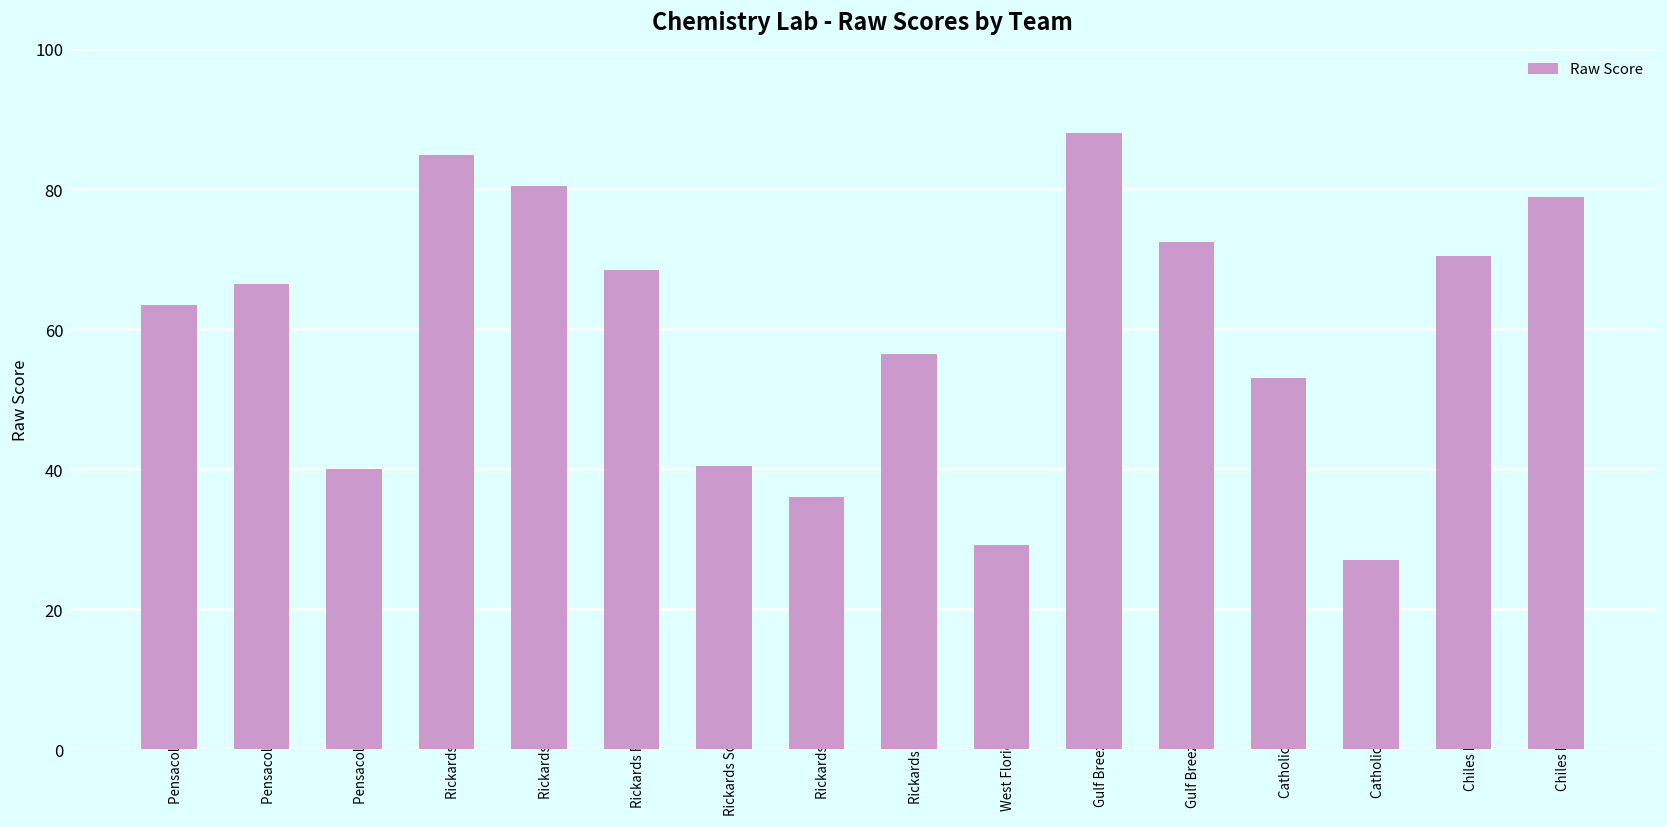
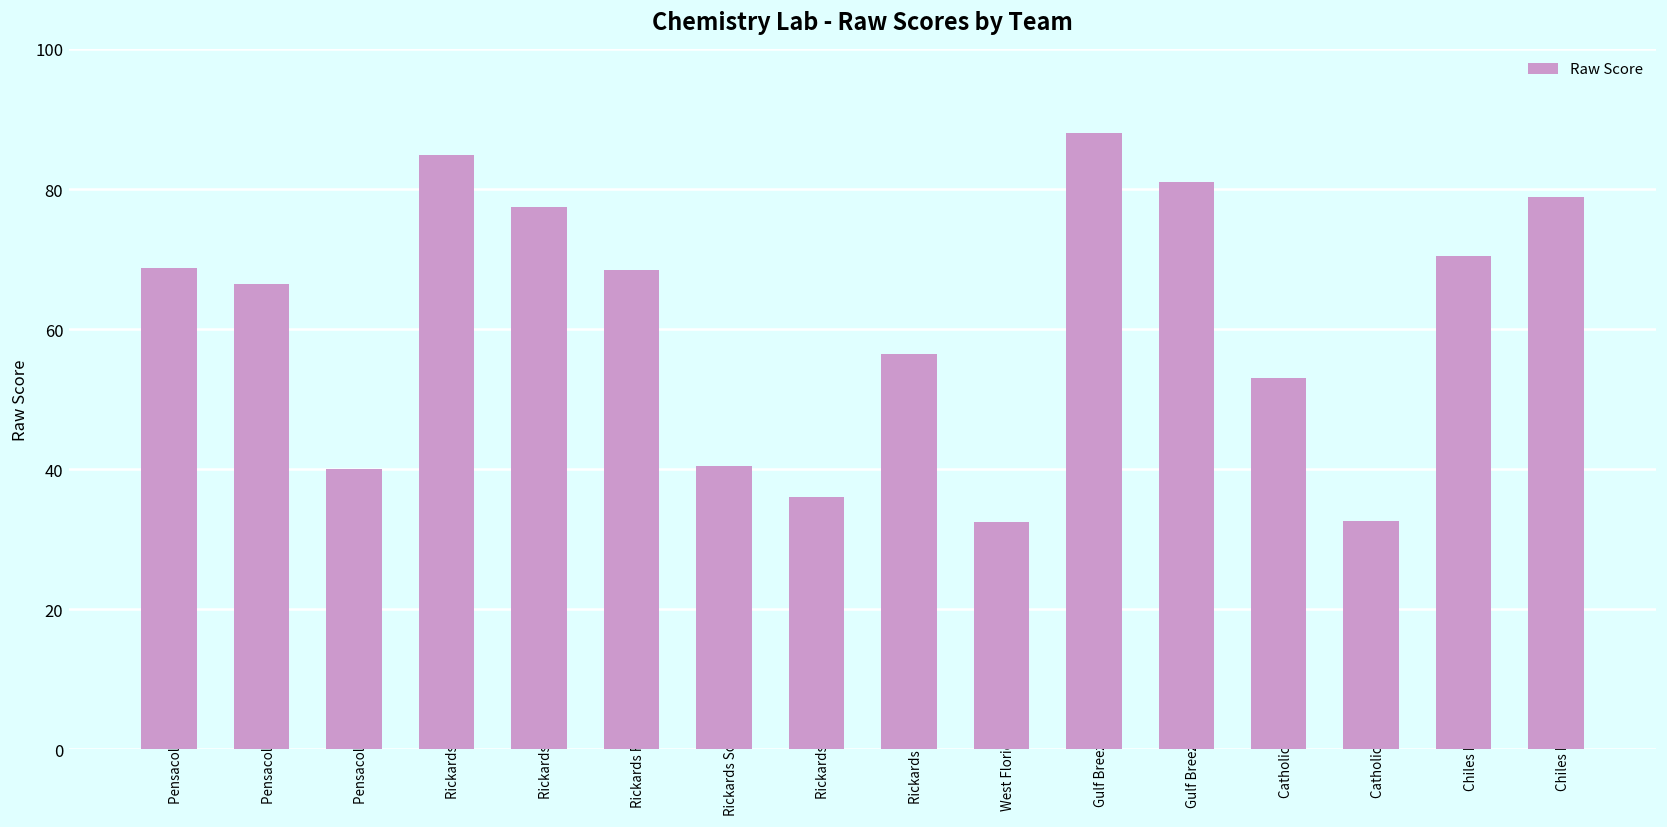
Pensacola HS 1: 64 -> 69
Rickards Blue: 81 -> 78
West Florida Jags: 29 -> 33
Gulf Breeze Gold: 73 -> 81
Catholic HS 2: 27 -> 33
